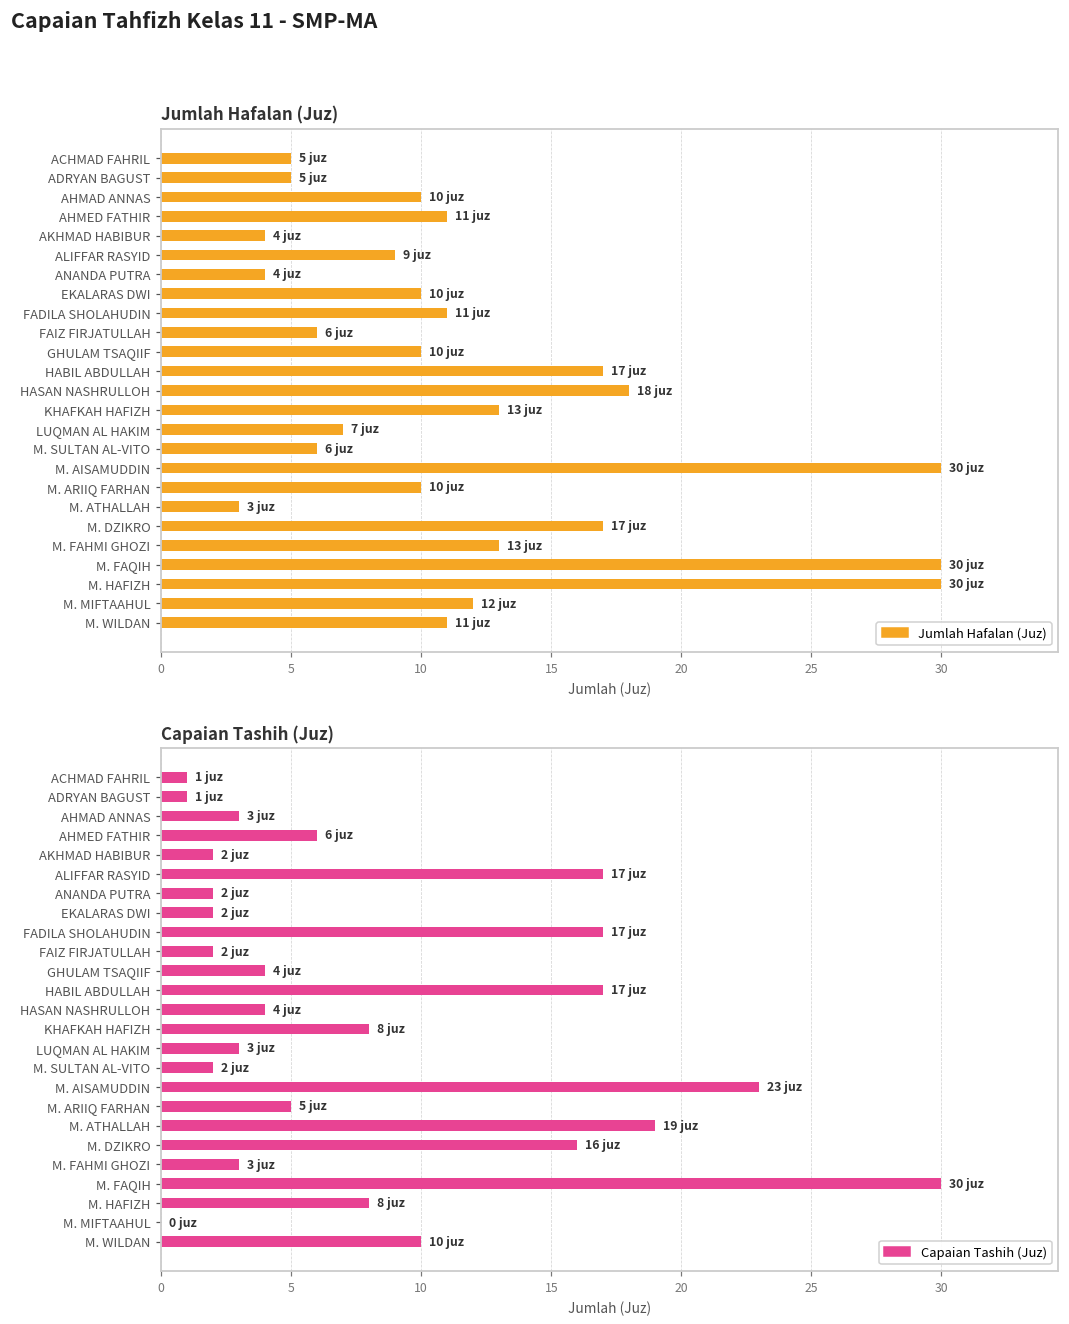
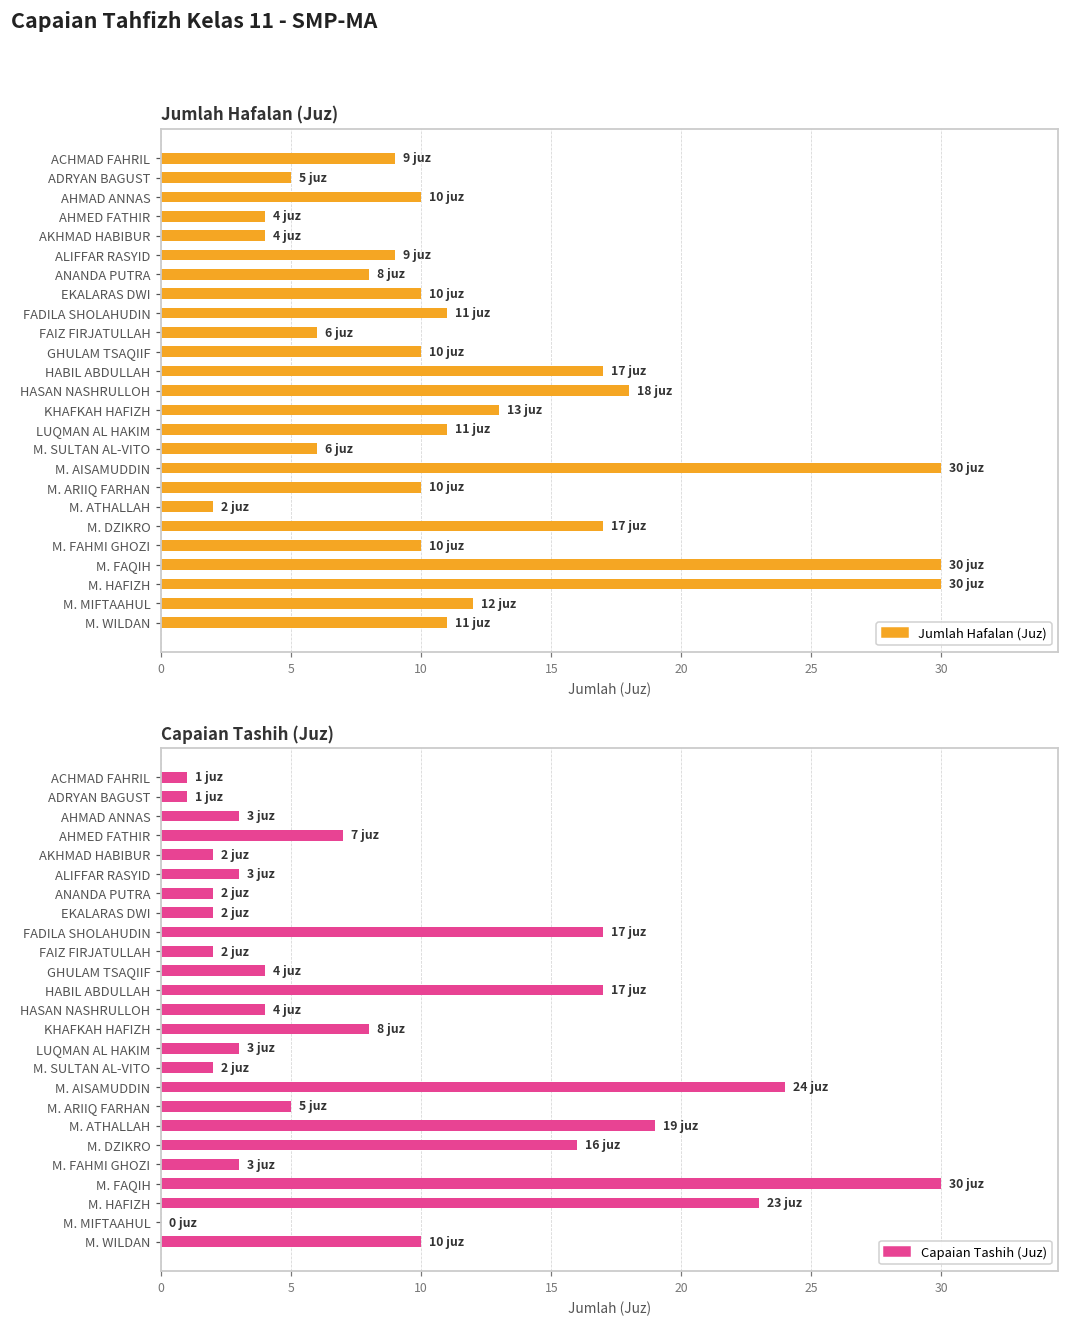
Jumlah Hafalan (Juz), ACHMAD FAHRIL: 5 -> 9
Jumlah Hafalan (Juz), AHMED FATHIR: 11 -> 4
Jumlah Hafalan (Juz), ANANDA PUTRA: 4 -> 8
Jumlah Hafalan (Juz), LUQMAN AL HAKIM: 7 -> 11
Jumlah Hafalan (Juz), M. ATHALLAH: 3 -> 2
Jumlah Hafalan (Juz), M. FAHMI GHOZI: 13 -> 10
Capaian Tashih (Juz), AHMED FATHIR: 6 -> 7
Capaian Tashih (Juz), ALIFFAR RASYID: 17 -> 3
Capaian Tashih (Juz), M. AISAMUDDIN: 23 -> 24
Capaian Tashih (Juz), M. HAFIZH: 8 -> 23
